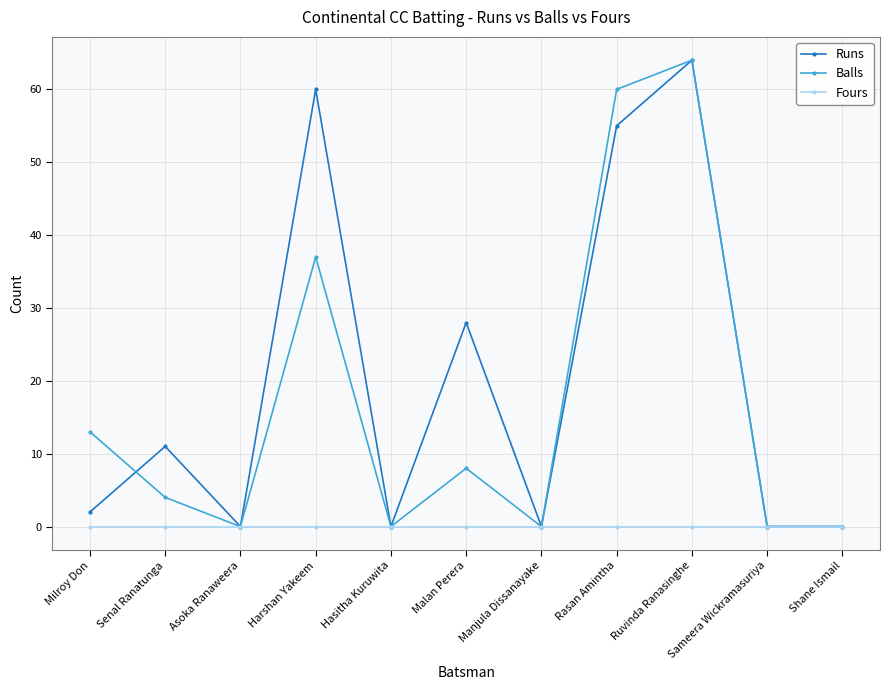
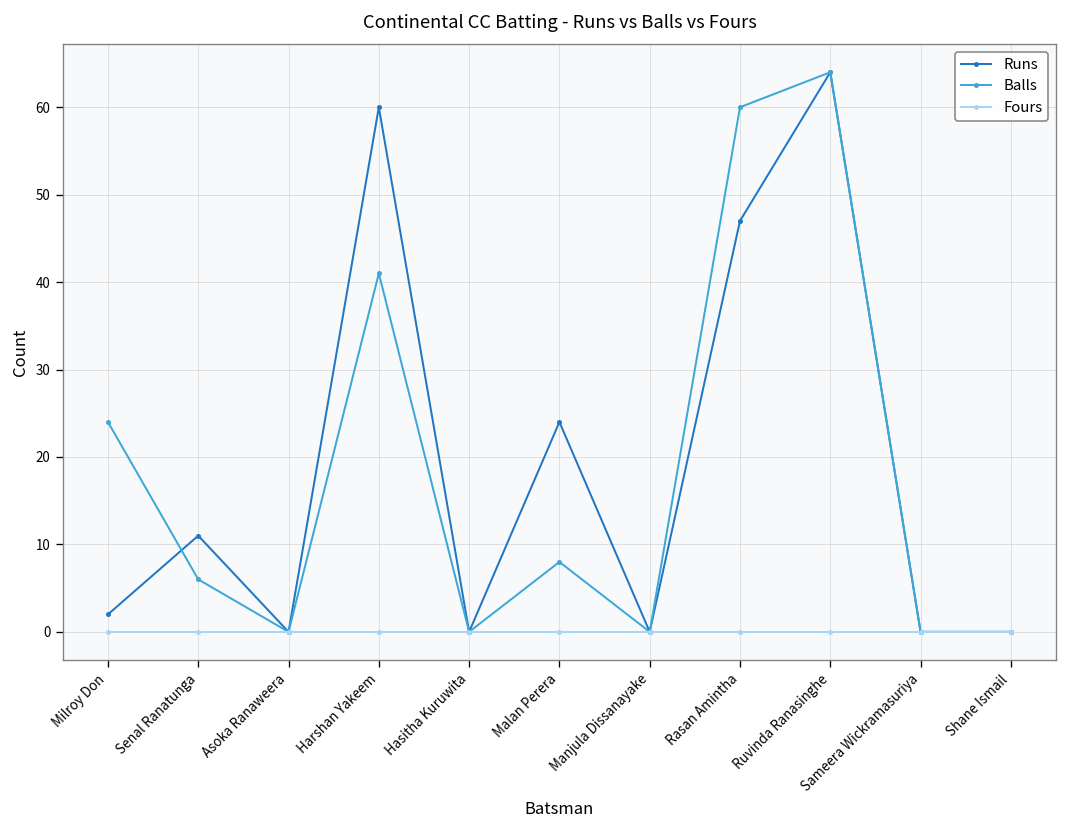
Balls, Milroy Don: 13 -> 24
Balls, Senal Ranatunga: 4 -> 6
Balls, Harshan Yakeem: 37 -> 41
Runs, Malan Perera: 28 -> 24
Runs, Rasan Amintha: 55 -> 47
